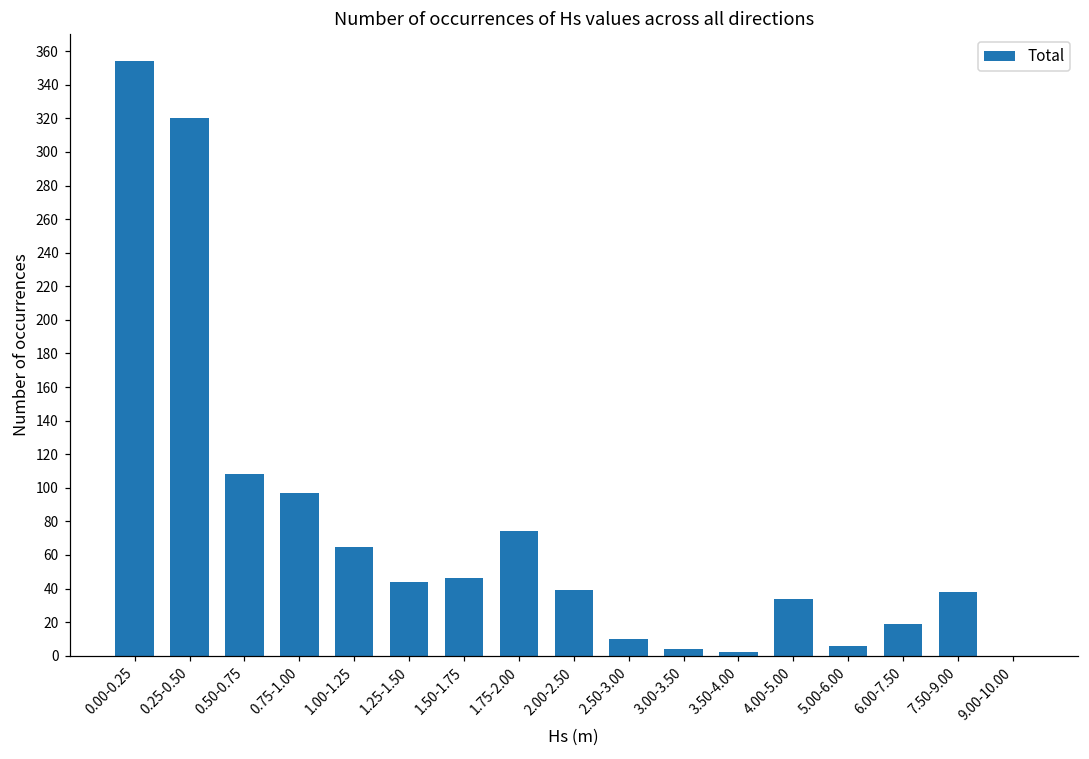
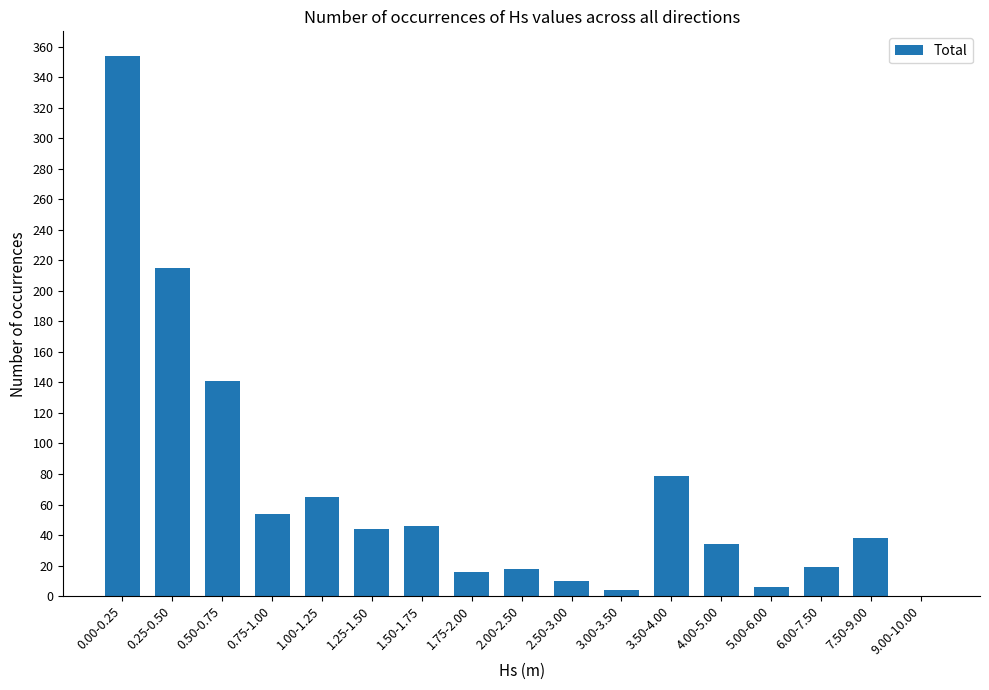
0.25-0.50: 320 -> 215
0.50-0.75: 108 -> 141
0.75-1.00: 97 -> 54
1.75-2.00: 74 -> 16
2.00-2.50: 39 -> 18
3.50-4.00: 2 -> 79
